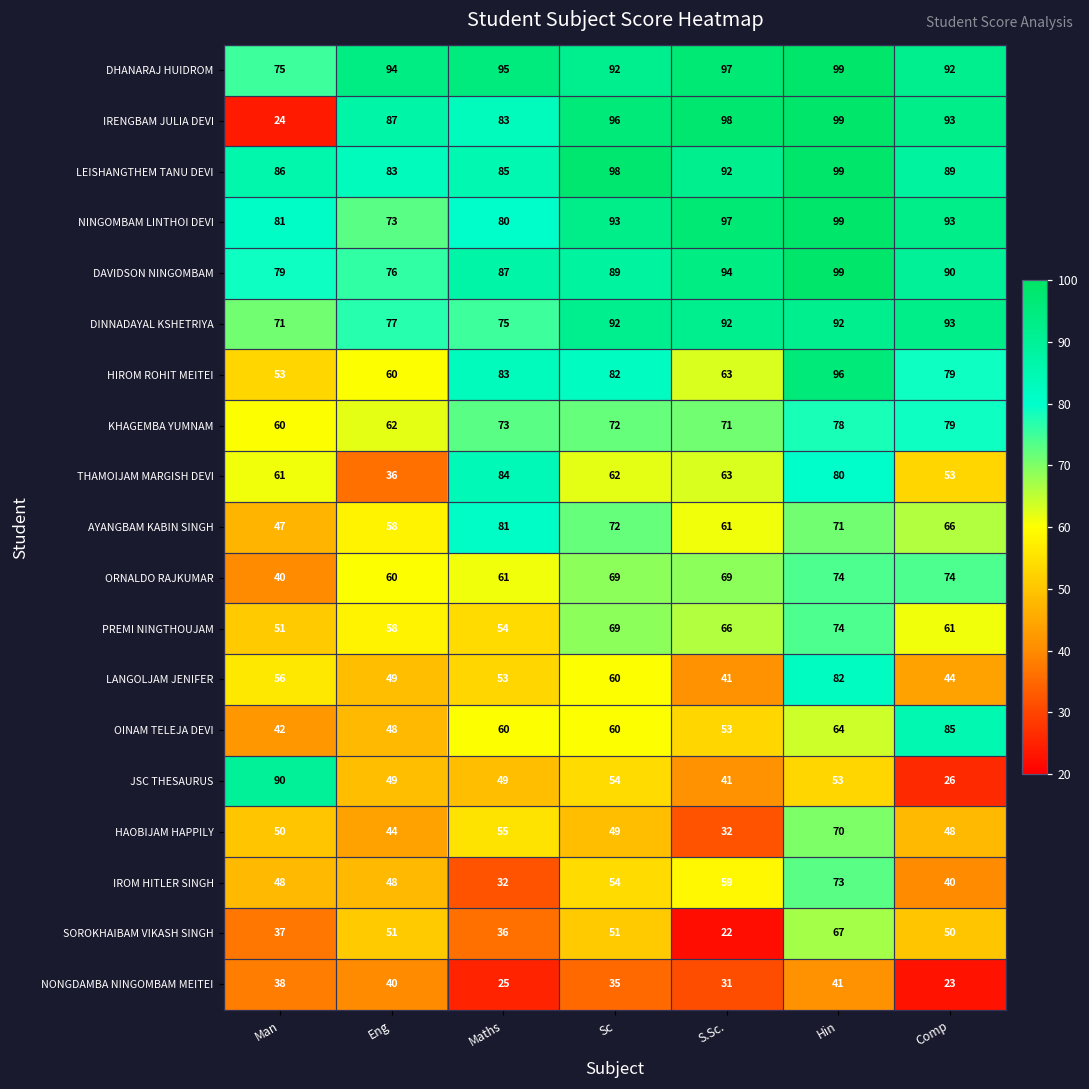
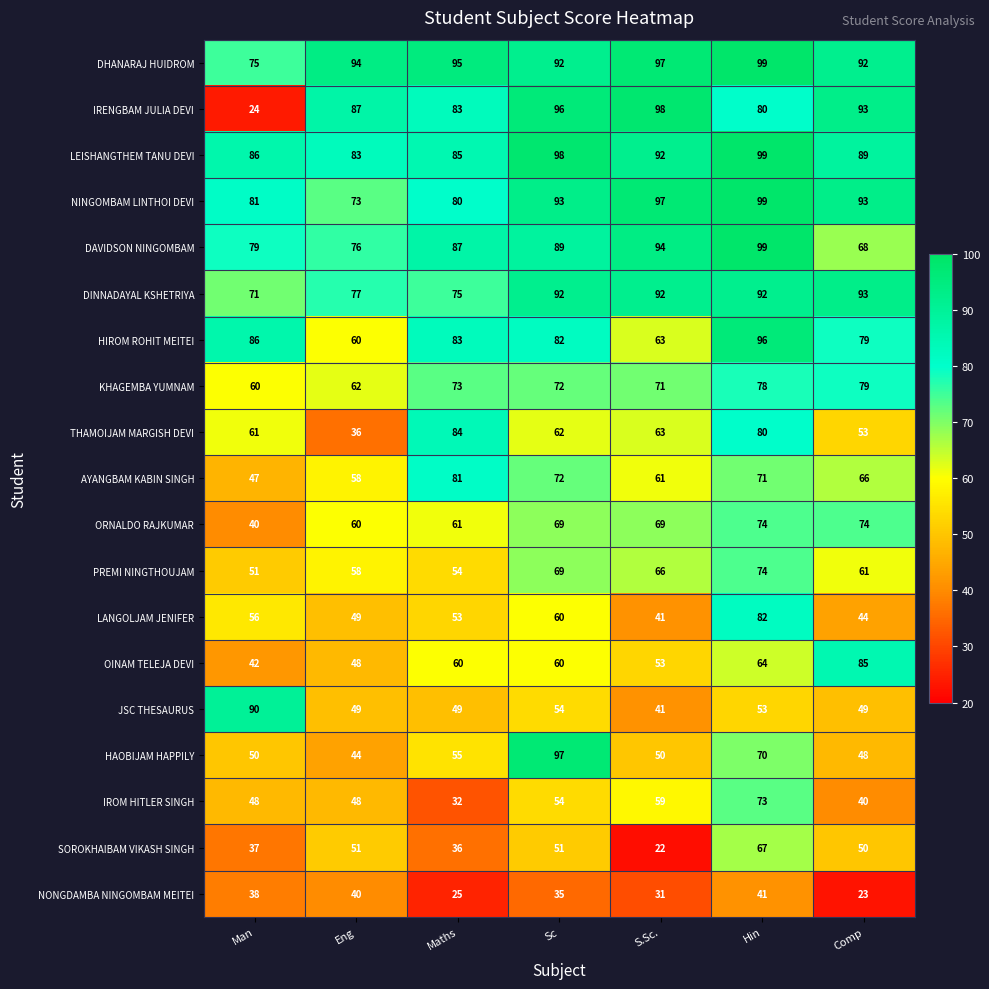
IRENGBAM JULIA DEVI, Hin: 99 -> 80
DAVIDSON NINGOMBAM, Comp: 90 -> 68
HIROM ROHIT MEITEI, Man: 53 -> 86
JSC THESAURUS, Comp: 26 -> 49
HAOBIJAM HAPPILY, Sc: 49 -> 97
HAOBIJAM HAPPILY, S.Sc.: 32 -> 50
